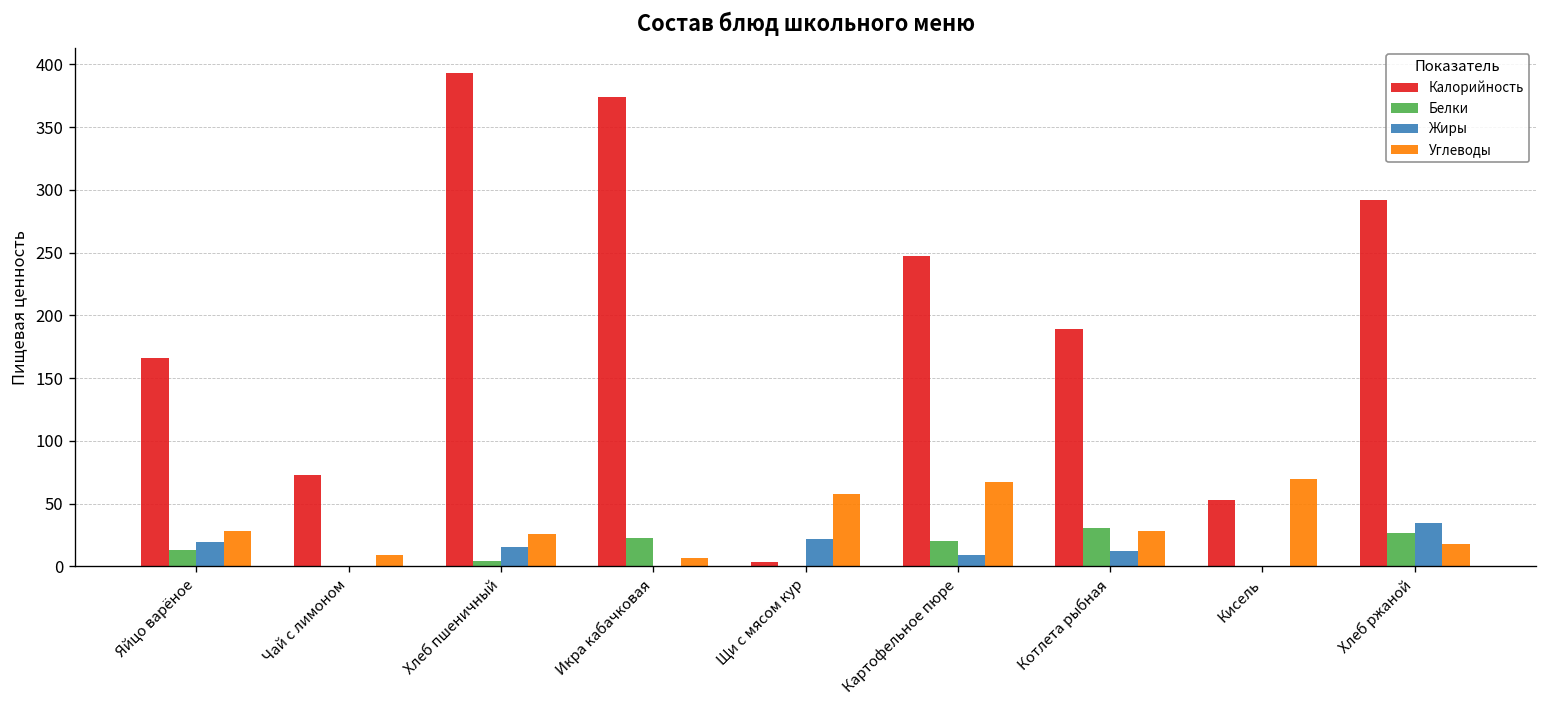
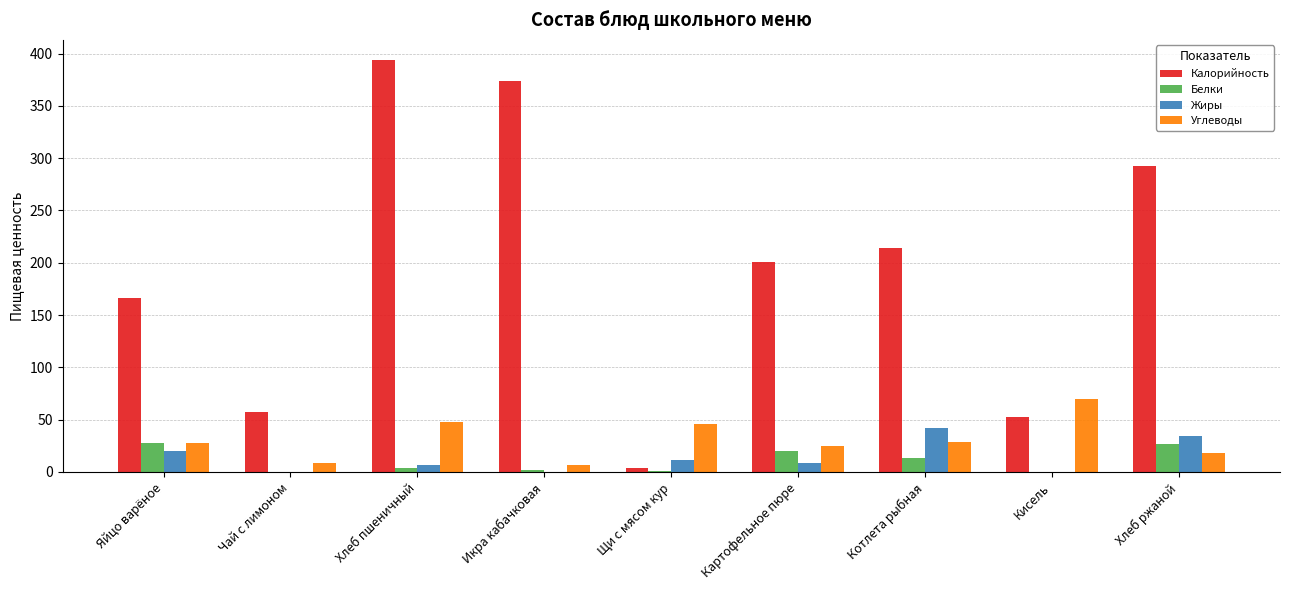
Белки, Яйцо варёное: 13 -> 28
Калорийность, Чай с лимоном: 73 -> 57
Жиры, Хлеб пшеничный: 16 -> 7
Углеводы, Хлеб пшеничный: 26 -> 48
Белки, Икра кабачковая: 22 -> 2
Жиры, Щи с мясом кур: 22 -> 11
Углеводы, Щи с мясом кур: 58 -> 46
Калорийность, Картофельное пюре: 247 -> 201
Углеводы, Картофельное пюре: 68 -> 25
Калорийность, Котлета рыбная: 189 -> 214
Белки, Котлета рыбная: 31 -> 13
Жиры, Котлета рыбная: 12 -> 42
